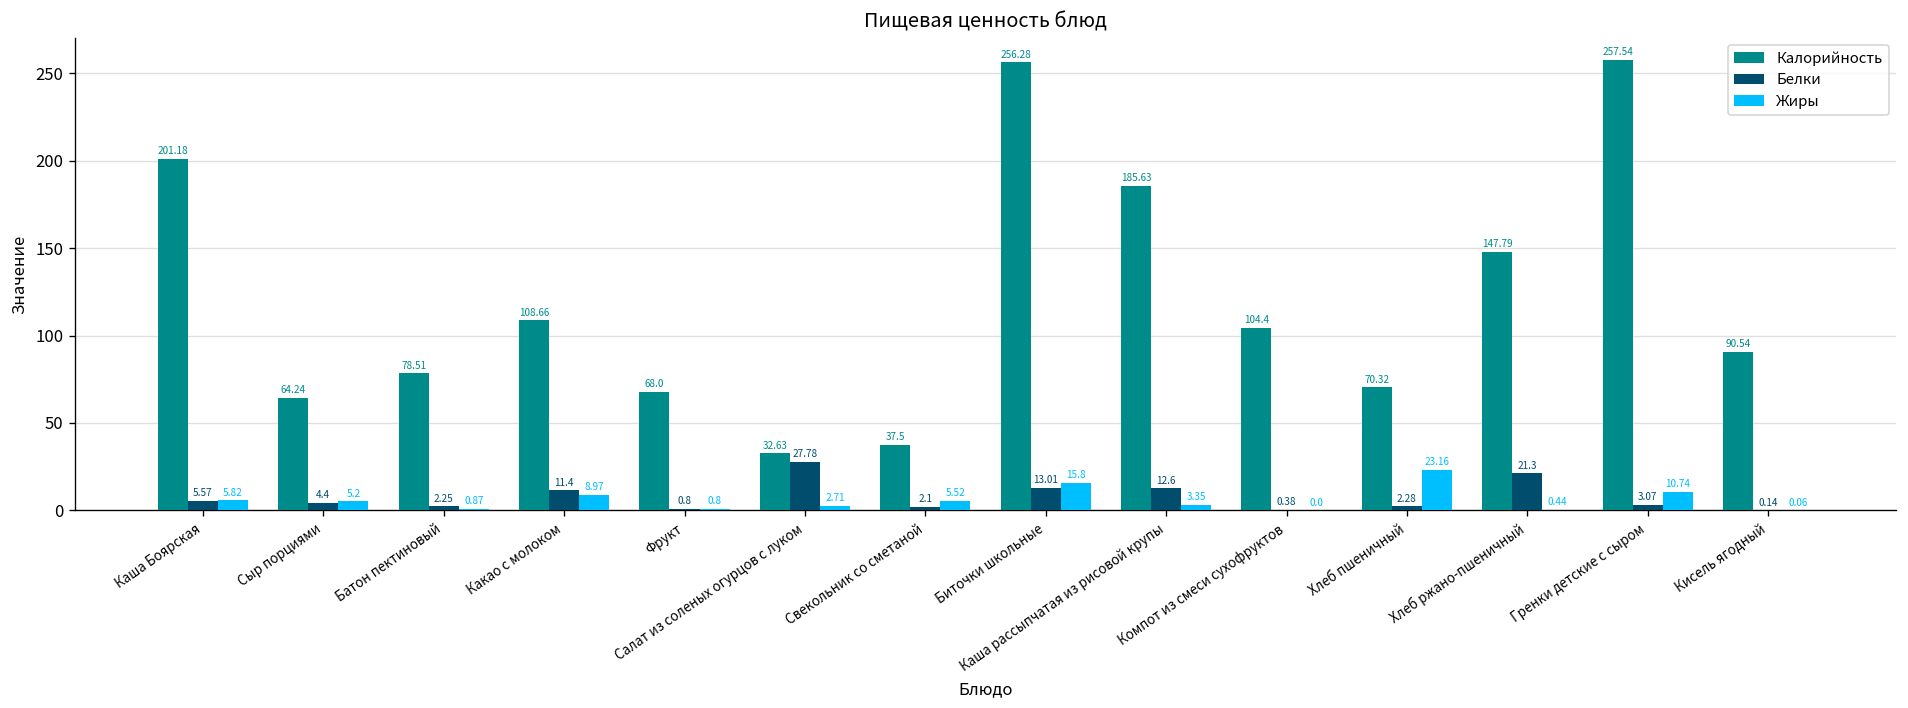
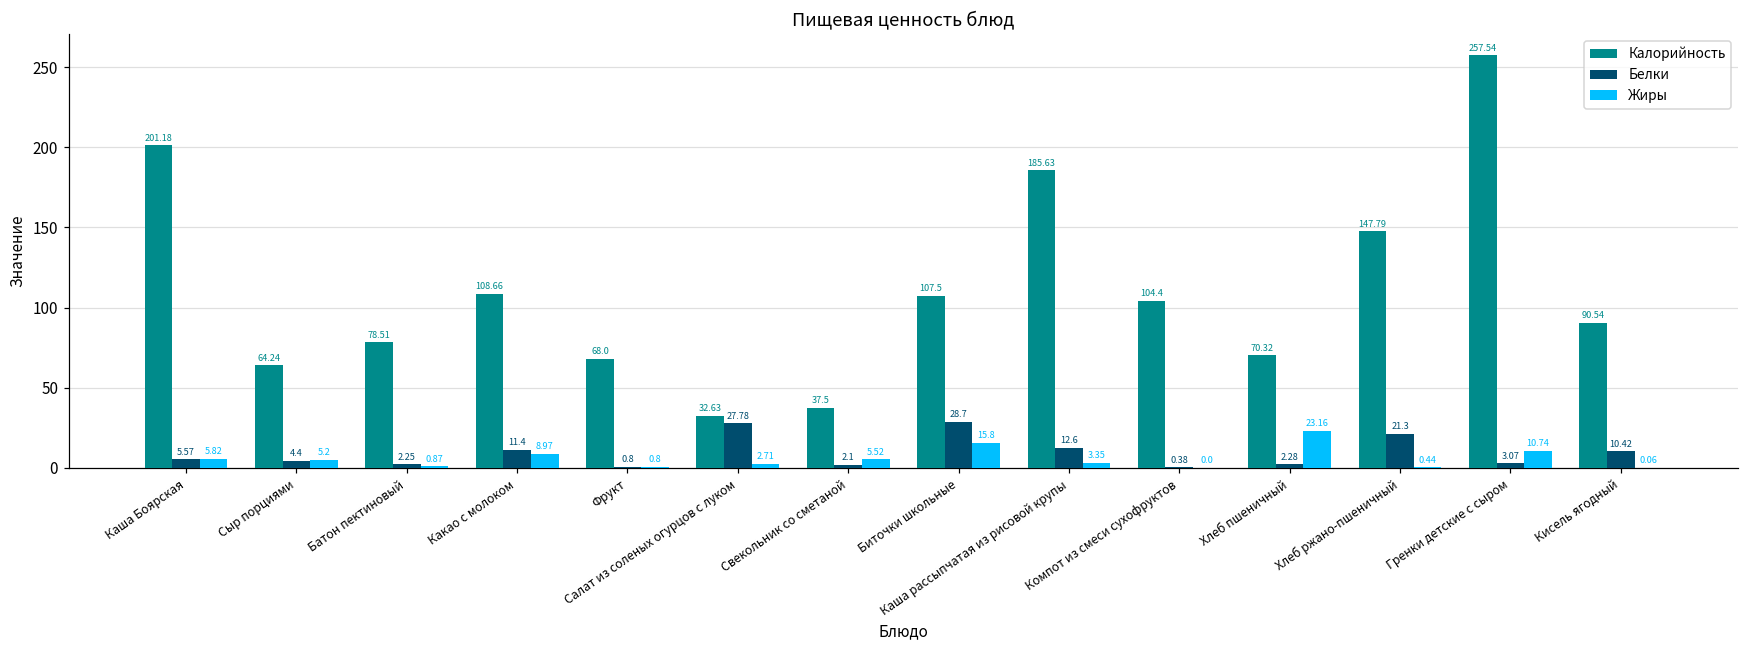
Калорийность, Биточки школьные: 256.28 -> 107.5
Белки, Биточки школьные: 13.01 -> 28.7
Белки, Кисель ягодный: 0.14 -> 10.42
